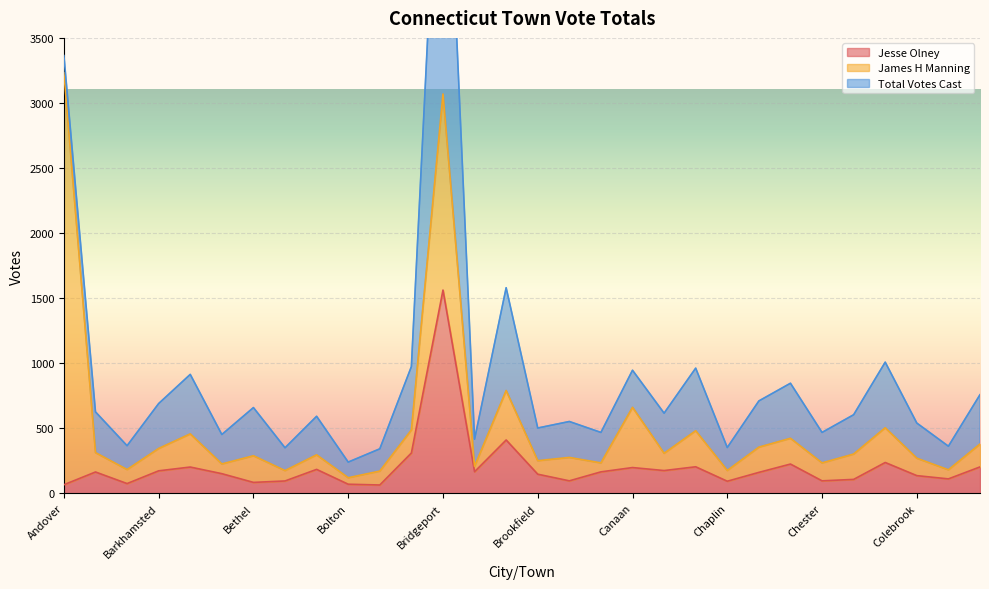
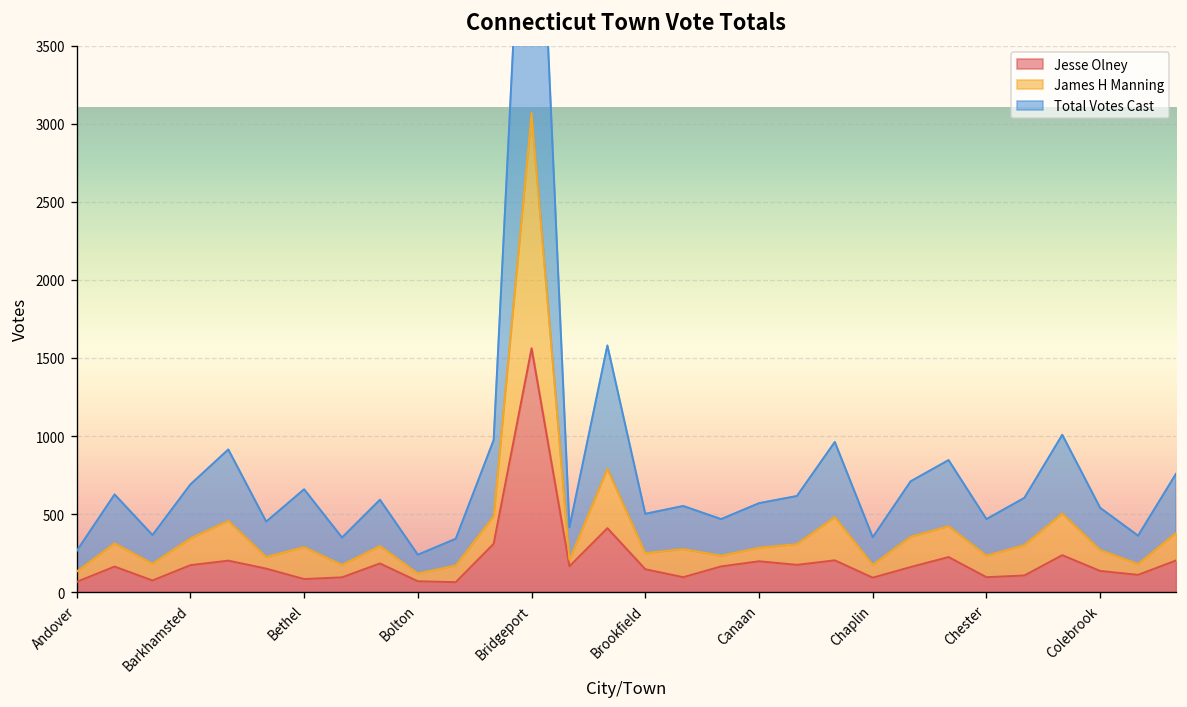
James H Manning, Andover: 3170 -> 70
James H Manning, Canaan: 460 -> 90
